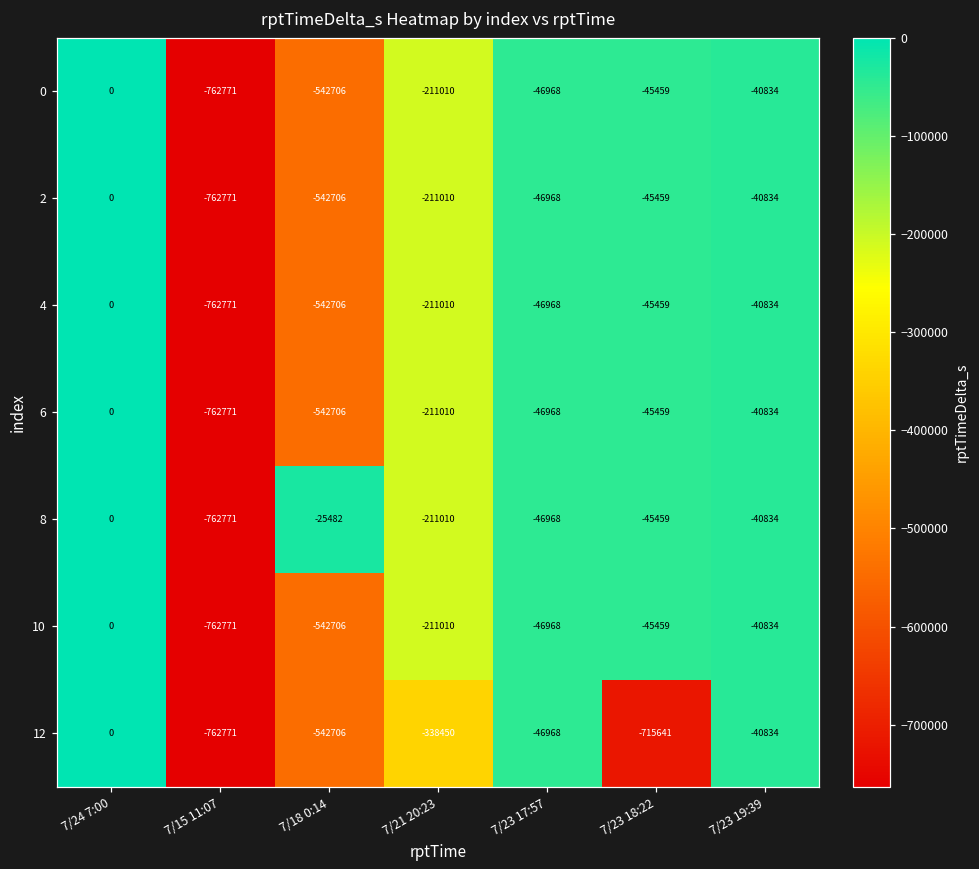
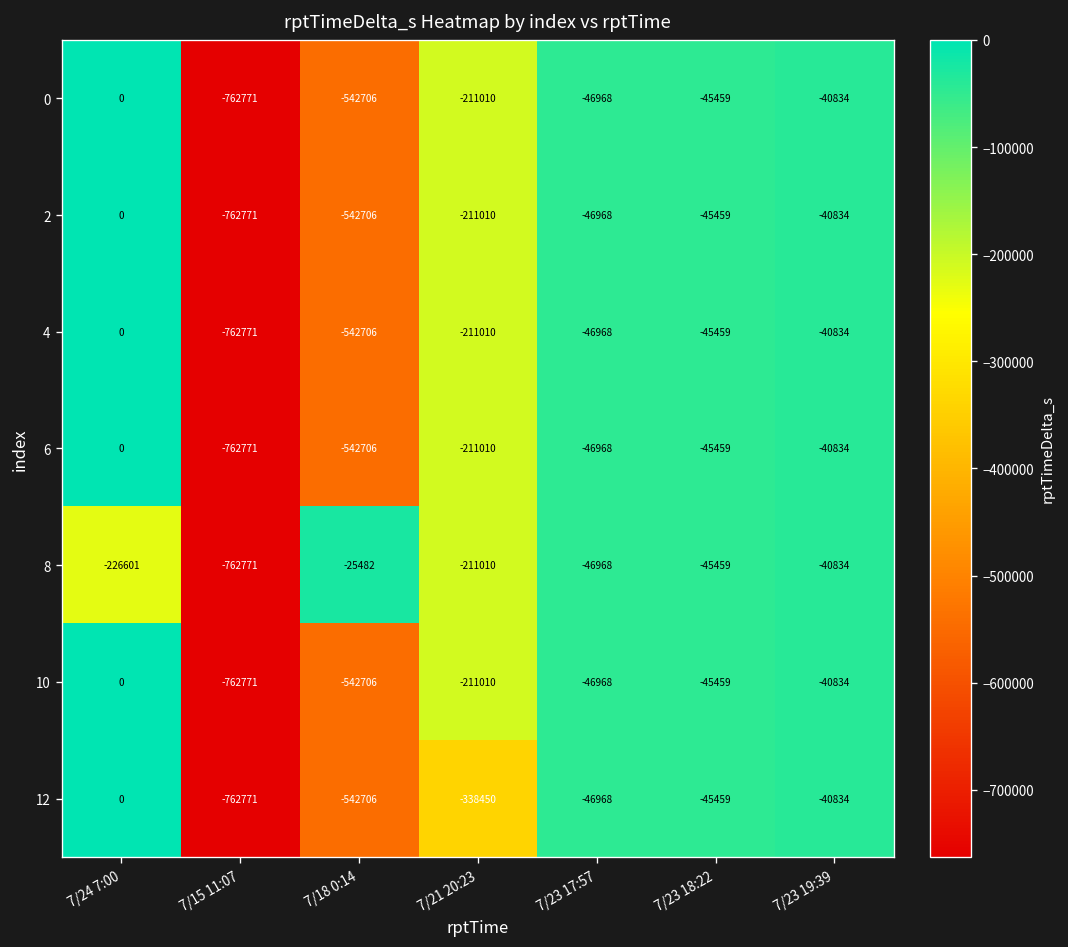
8, 7/24 7:00: 0 -> -226601
12, 7/23 18:22: -715641 -> -45459
